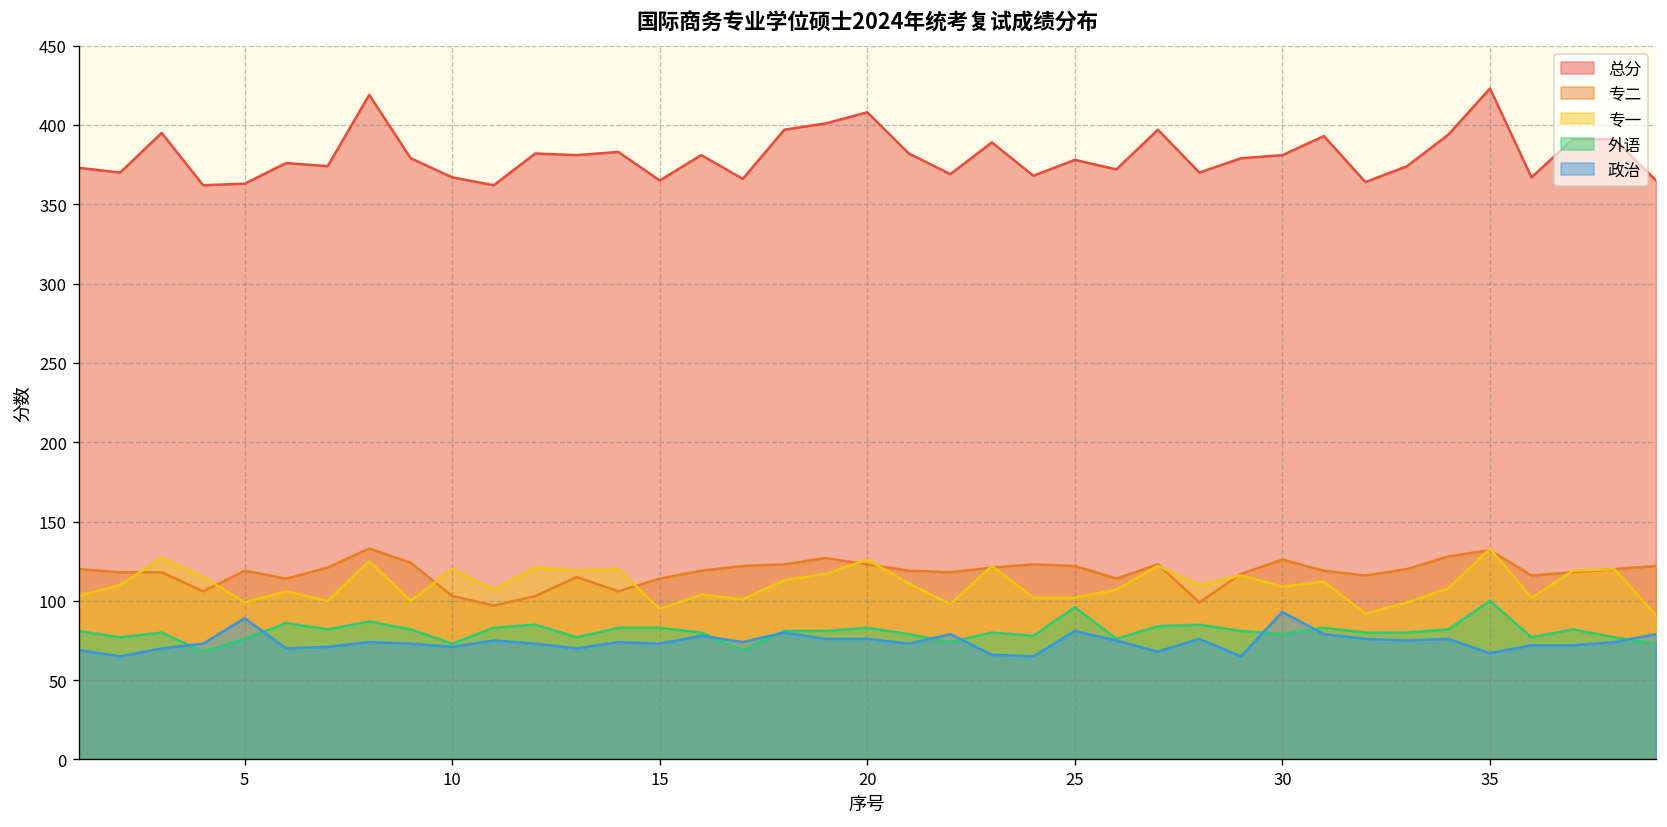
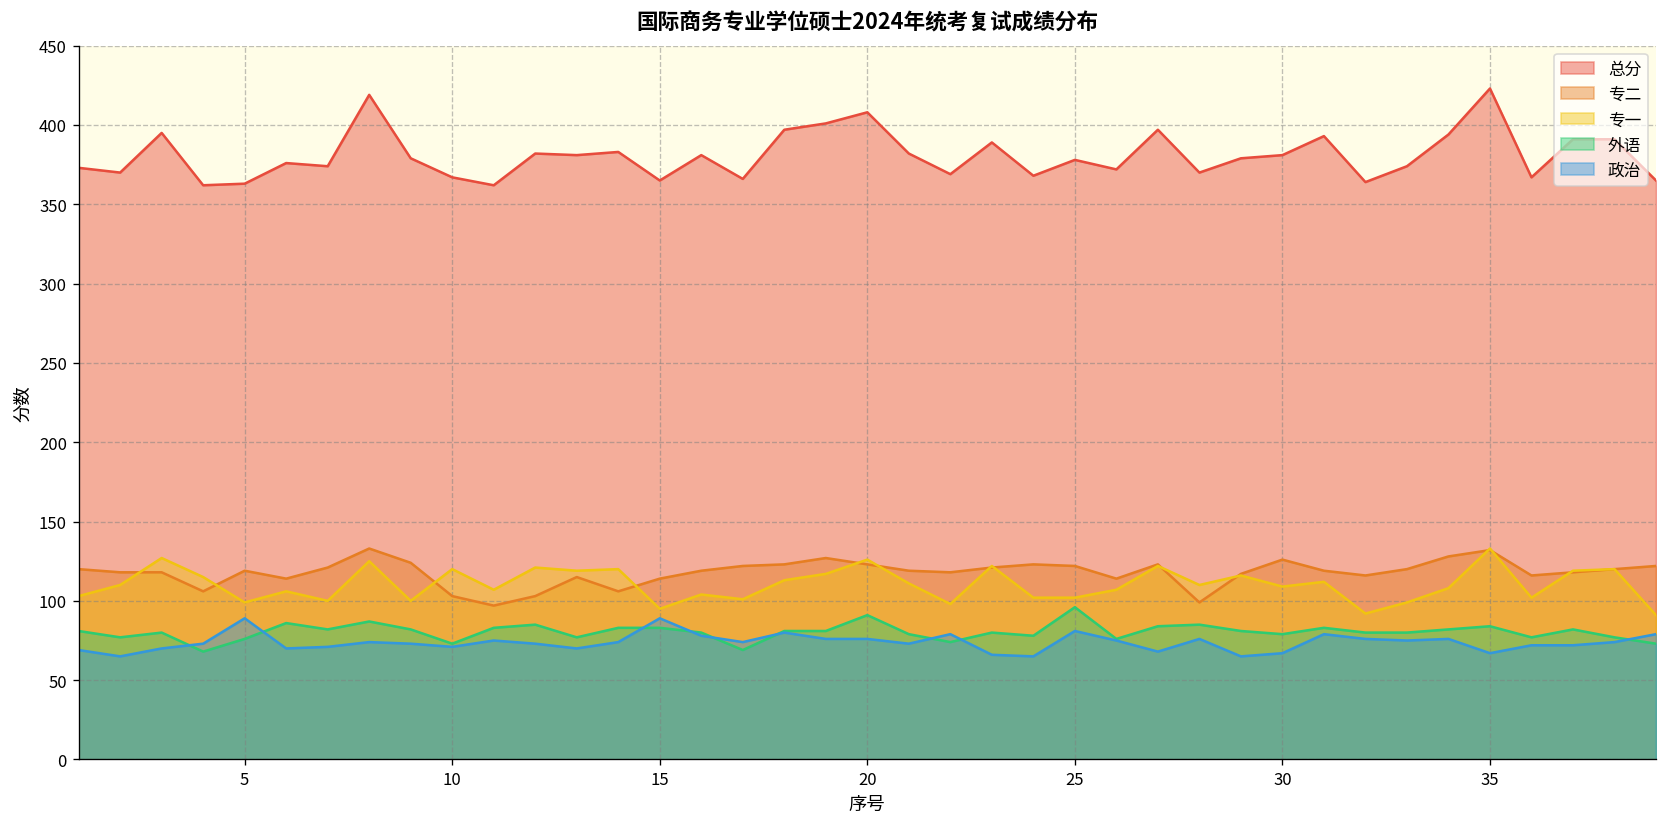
政治, 15: 73 -> 89
外语, 20: 83 -> 91
政治, 30: 93 -> 67
外语, 35: 100 -> 84
